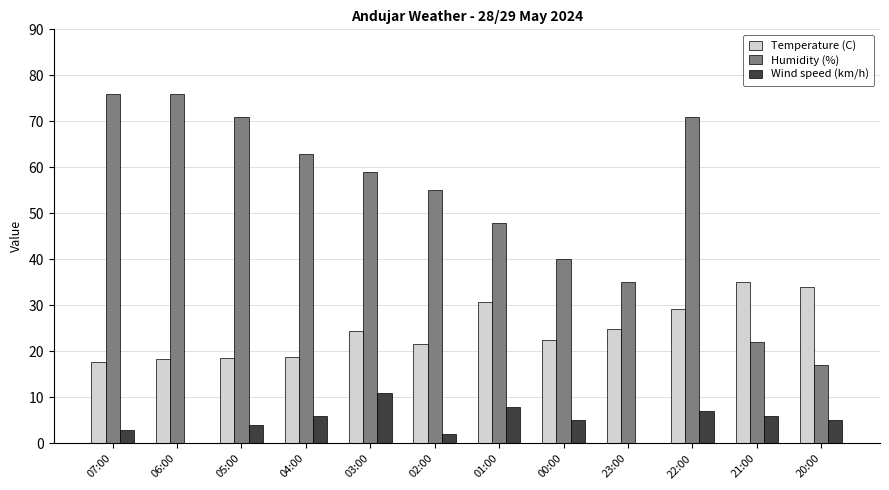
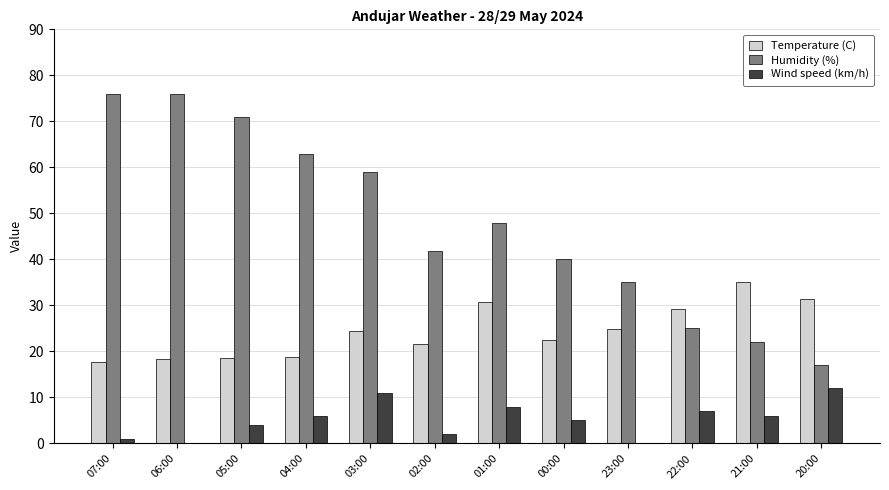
Wind speed (km/h), 07:00: 3 -> 1
Humidity (%), 02:00: 55 -> 42
Humidity (%), 22:00: 71 -> 25
Temperature (C), 20:00: 34 -> 31
Wind speed (km/h), 20:00: 5 -> 12
